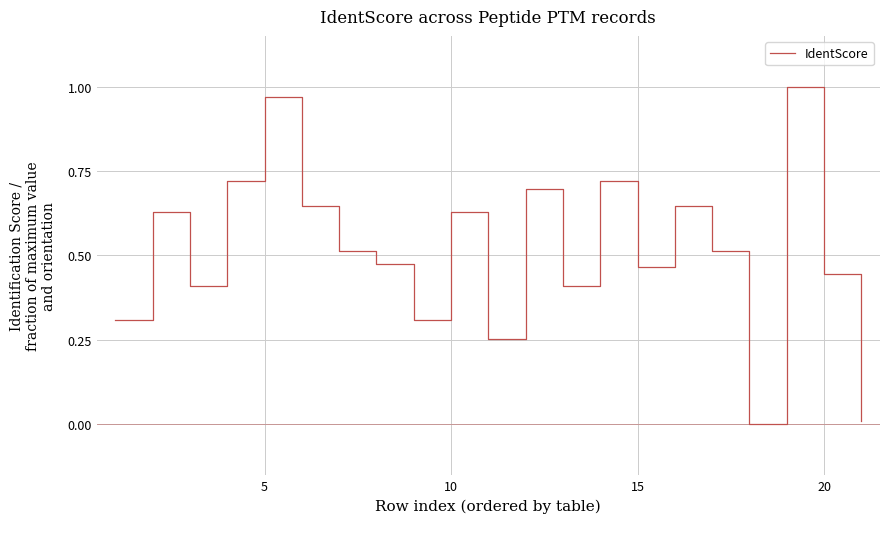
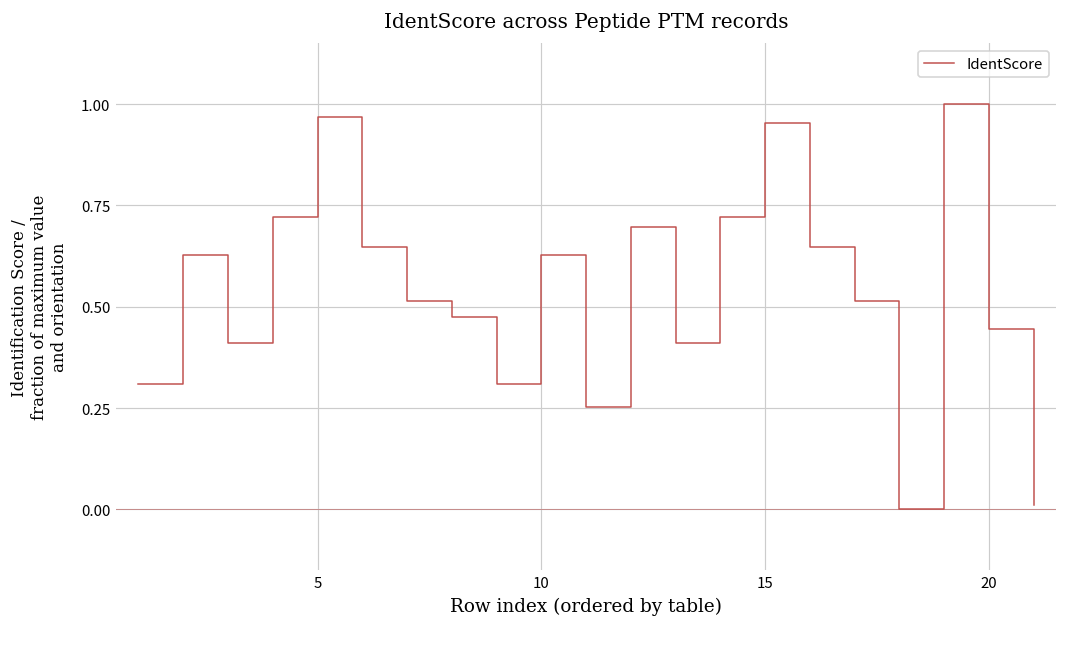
15: 0.47 -> 0.95
